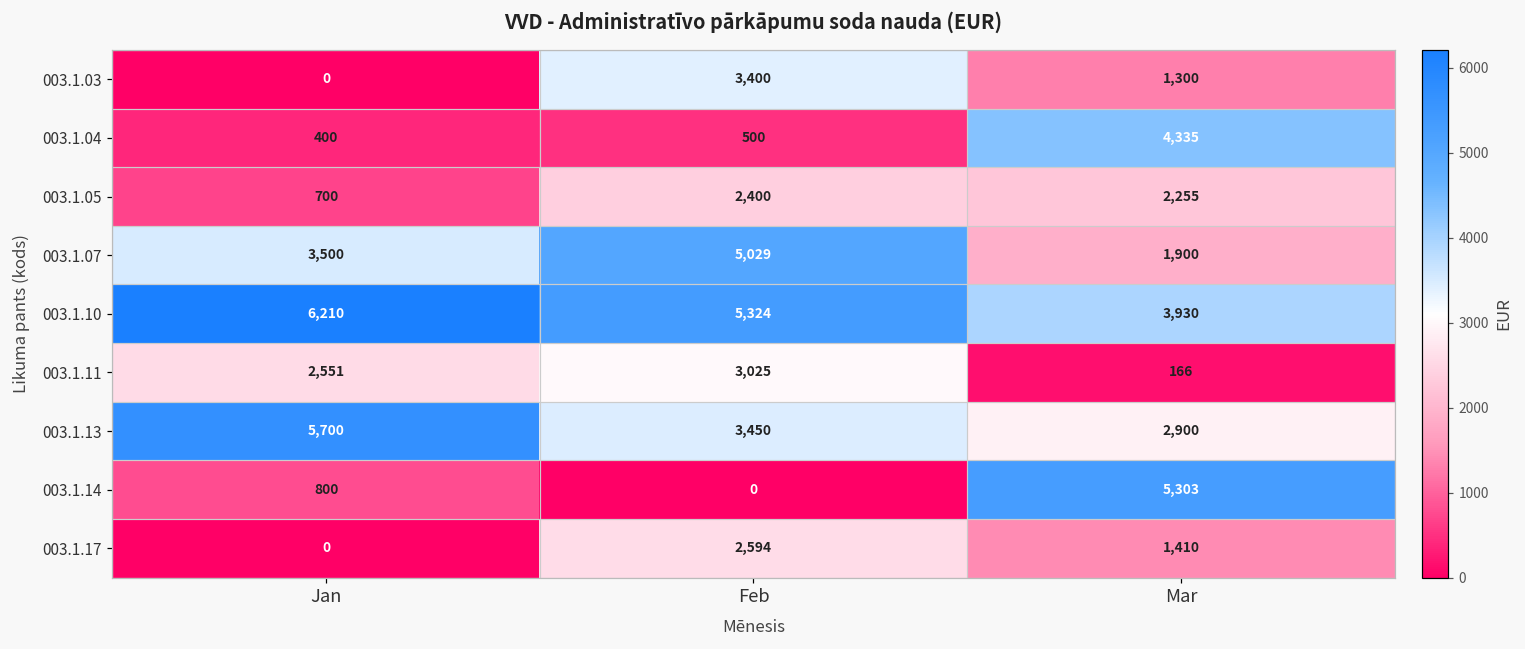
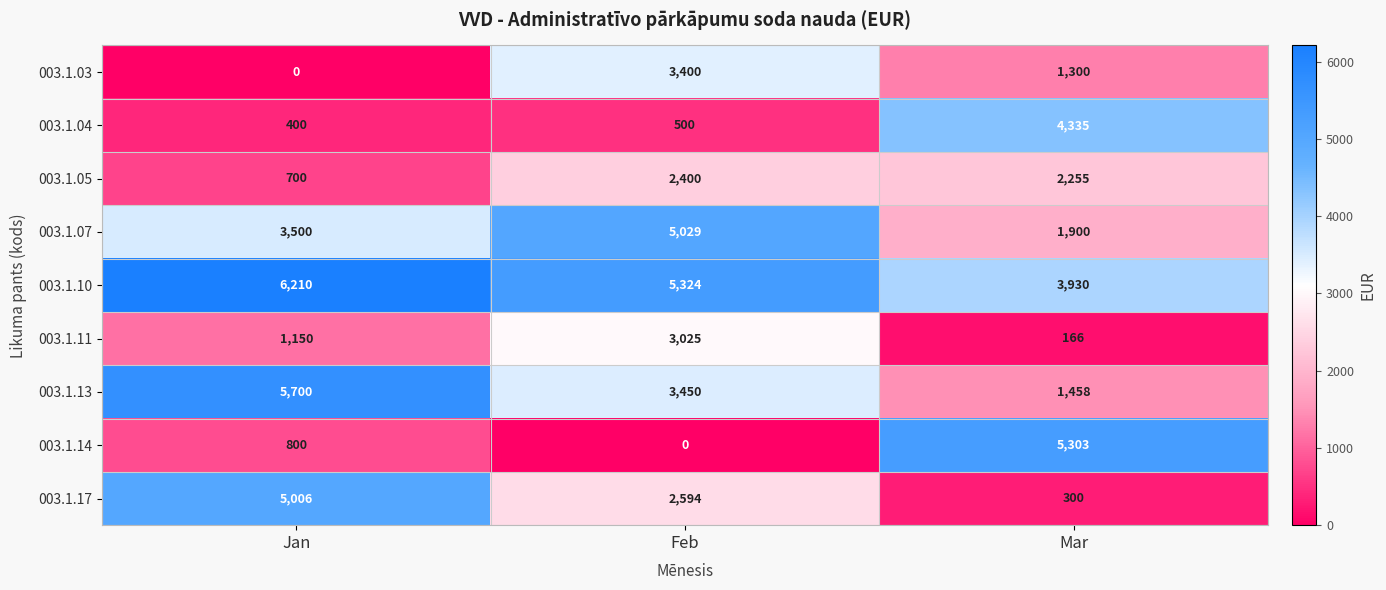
003.1.11, Jan: 2,551 -> 1,150
003.1.13, Mar: 2,900 -> 1,458
003.1.17, Jan: 0 -> 5,006
003.1.17, Mar: 1,410 -> 300
